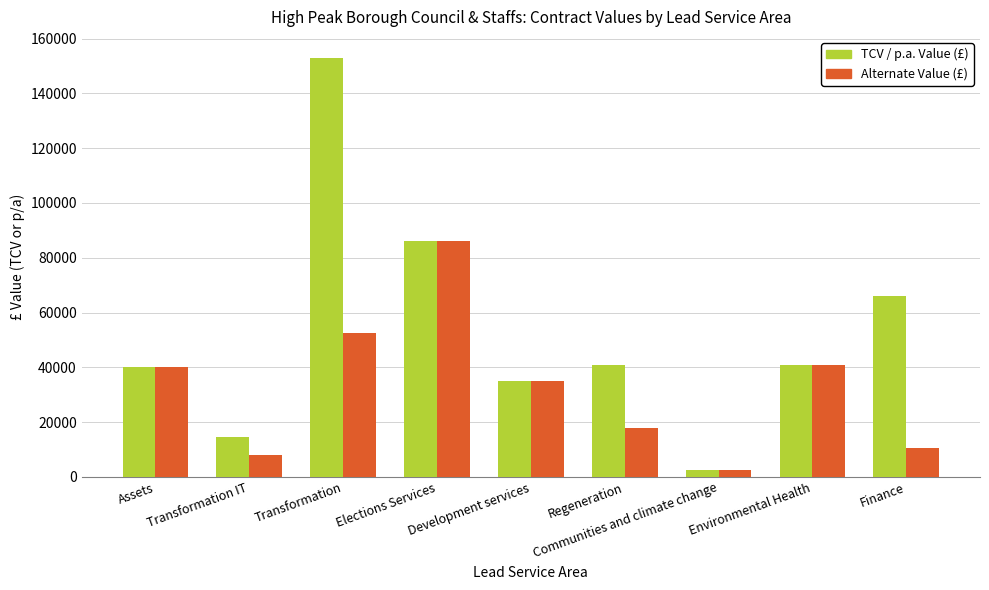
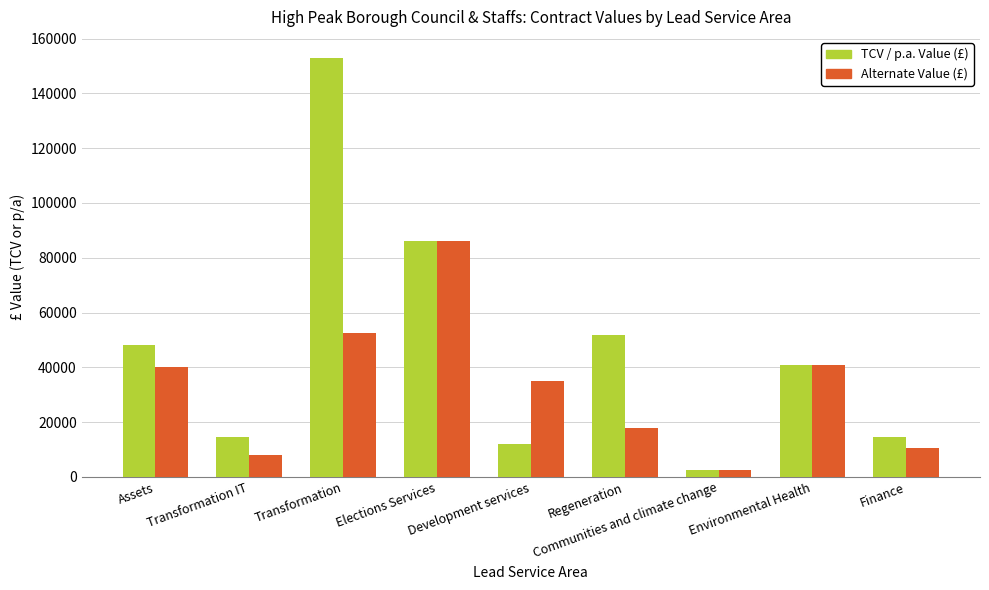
TCV / p.a. Value (£), Assets: 40000 -> 48000
TCV / p.a. Value (£), Development services: 35000 -> 12000
TCV / p.a. Value (£), Regeneration: 41000 -> 52000
TCV / p.a. Value (£), Finance: 66000 -> 14000
